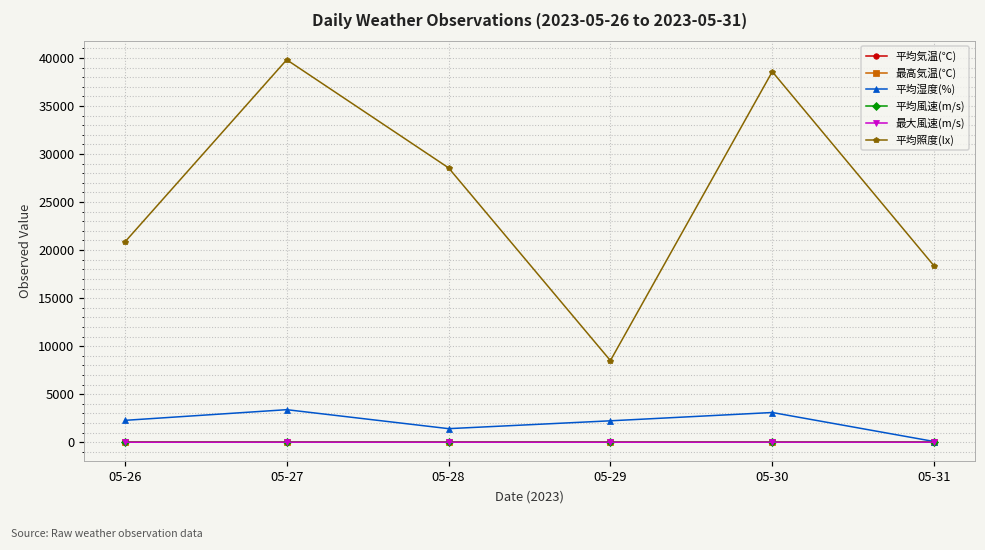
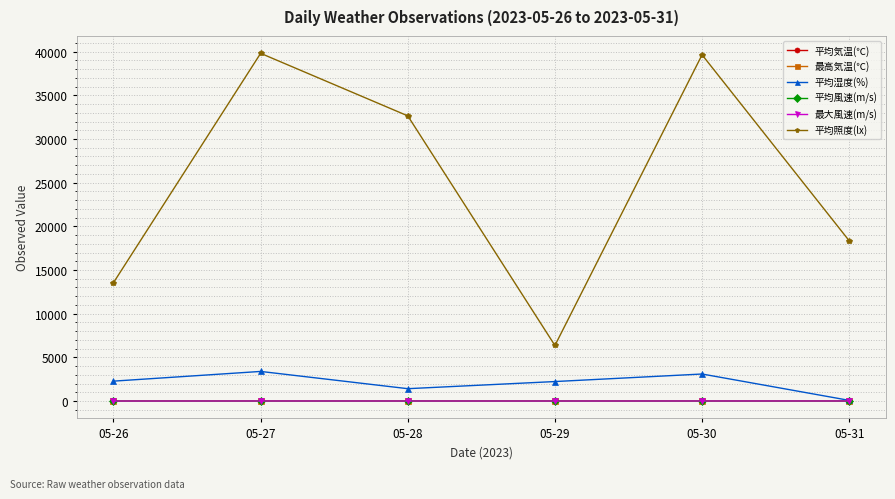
平均照度(lx), 05-26: 21000 -> 14000
平均照度(lx), 05-28: 29000 -> 33000
平均照度(lx), 05-29: 8000 -> 6000
平均照度(lx), 05-30: 39000 -> 40000
